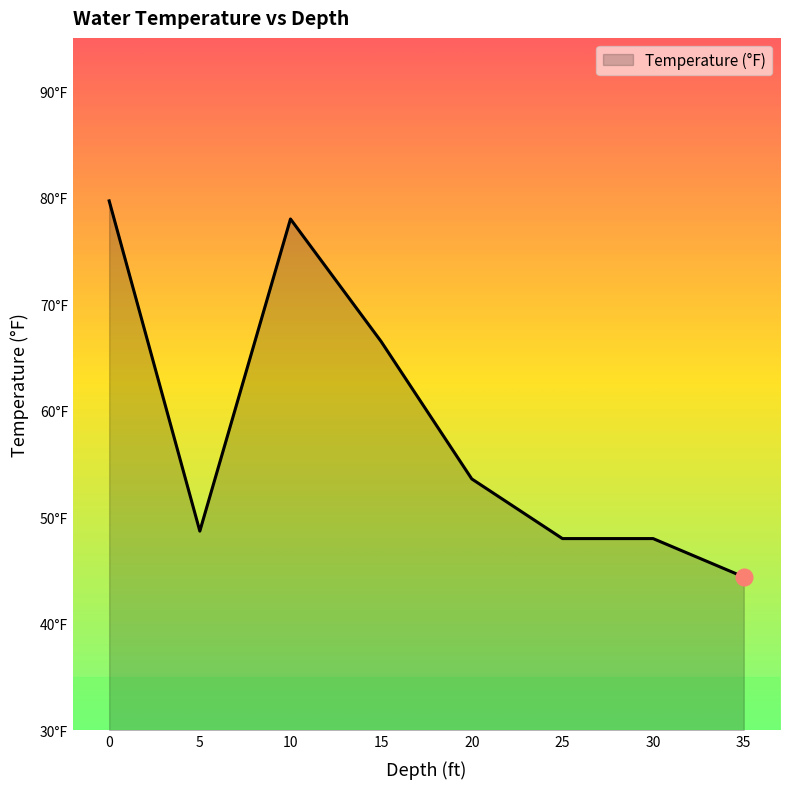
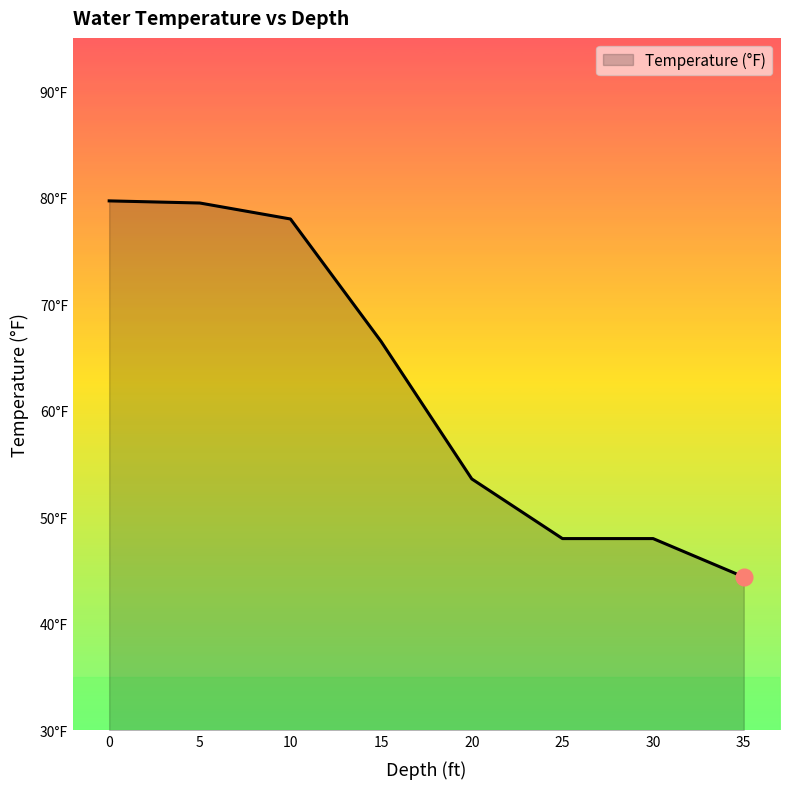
Temperature (°F), 5: 48.7°F -> 79.5°F
